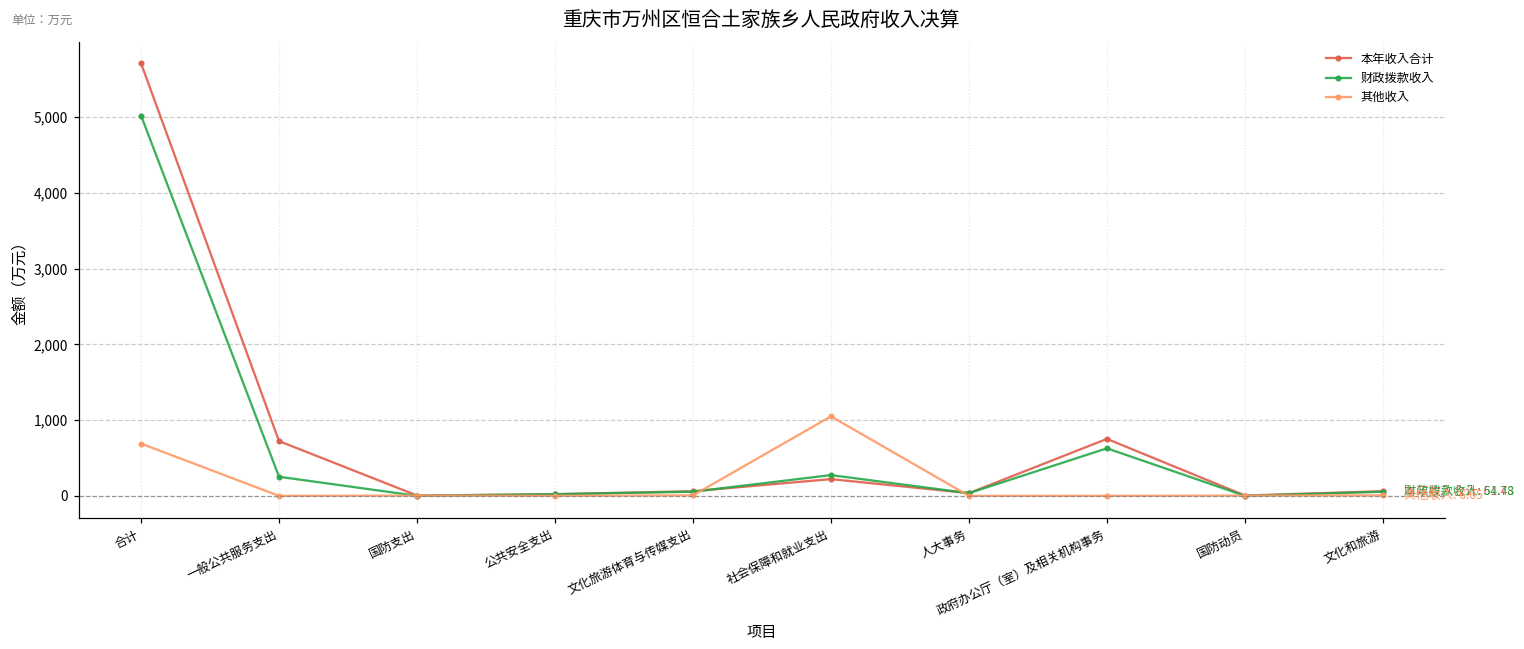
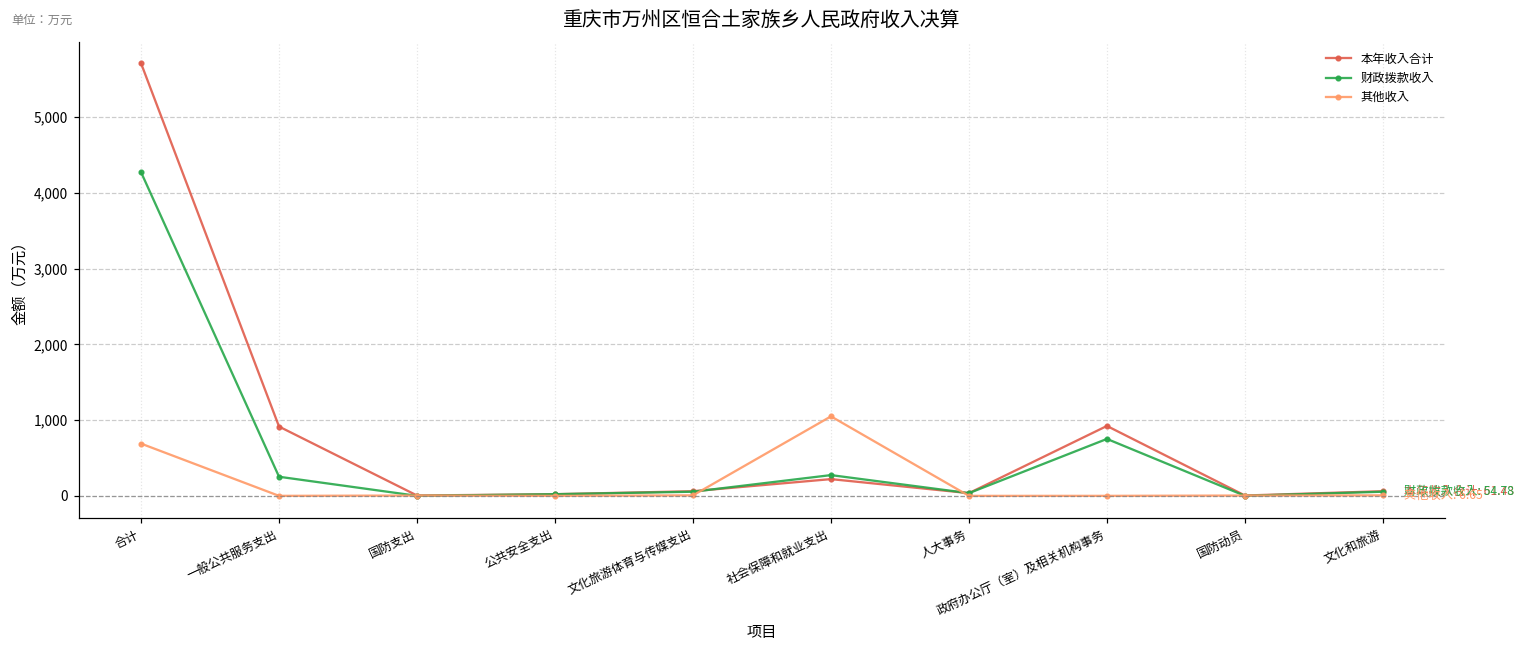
财政拨款收入, 合计: 5,000 -> 4,300
本年收入合计, 一般公共服务支出: 700 -> 900
本年收入合计, 政府办公厅（室）及相关机构事务: 800 -> 900
财政拨款收入, 政府办公厅（室）及相关机构事务: 600 -> 800
